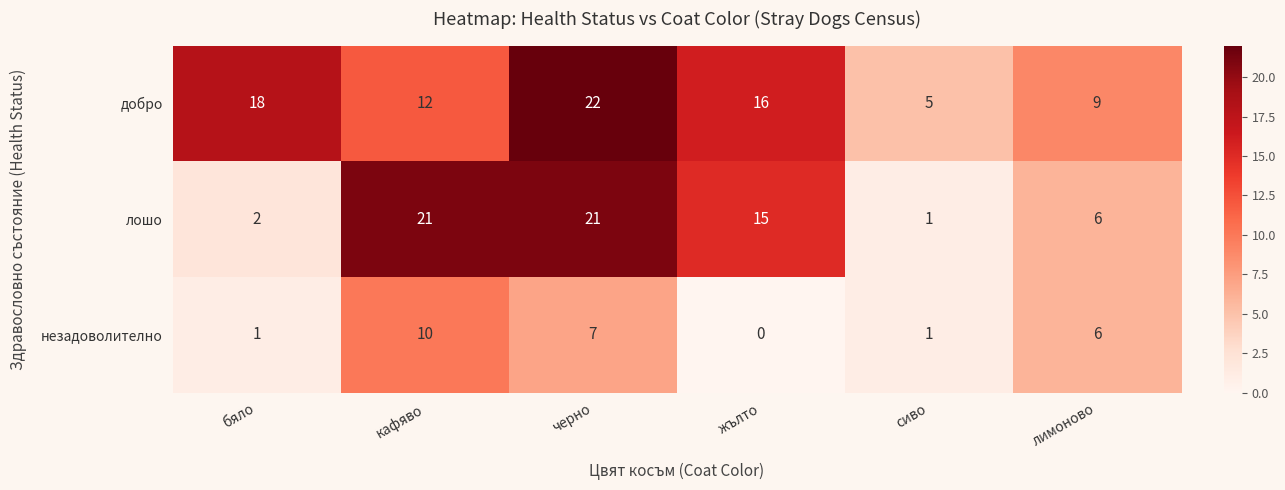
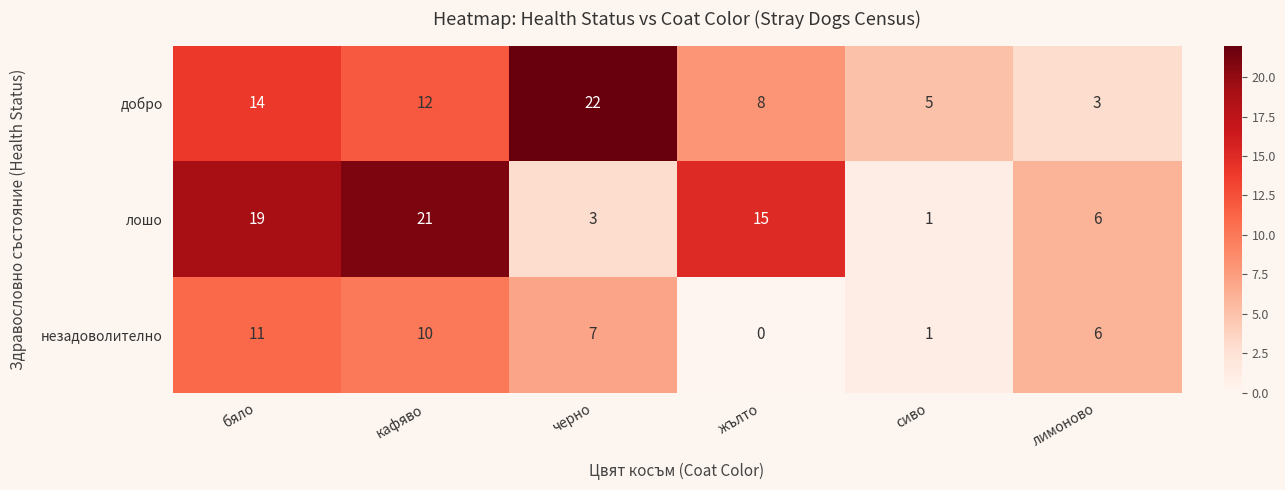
добро, бяло: 18 -> 14
добро, жълто: 16 -> 8
добро, лимоново: 9 -> 3
лошо, бяло: 2 -> 19
лошо, черно: 21 -> 3
незадоволително, бяло: 1 -> 11
